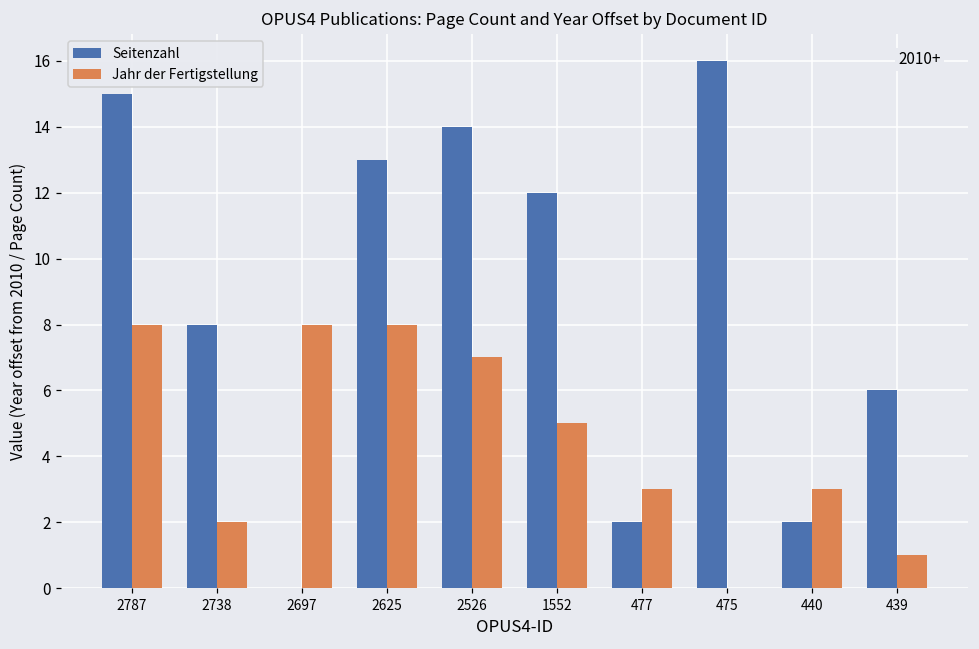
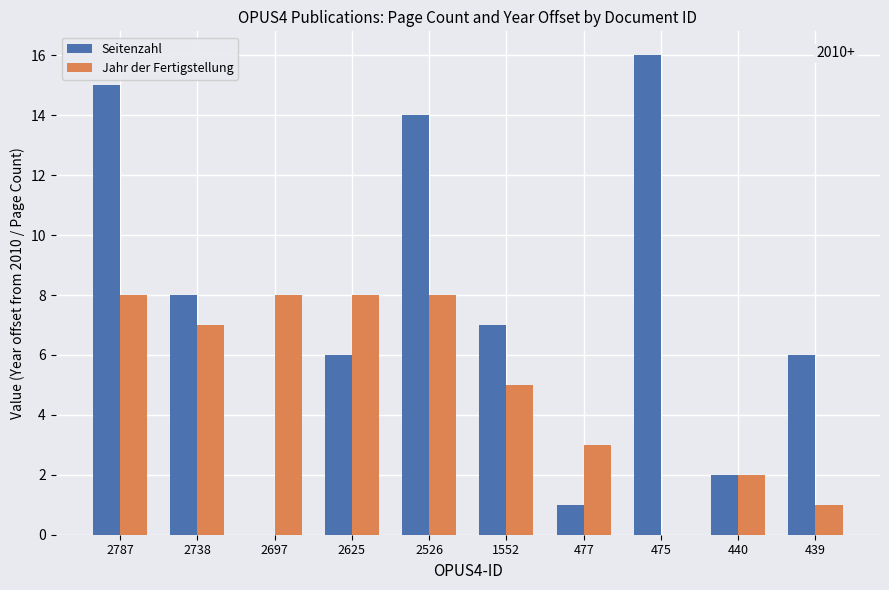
Jahr der Fertigstellung, 2738: 2.0 -> 7.0
Seitenzahl, 2625: 13 -> 6
Jahr der Fertigstellung, 2526: 7.0 -> 8.0
Seitenzahl, 1552: 12 -> 7
Seitenzahl, 477: 2 -> 1
Jahr der Fertigstellung, 440: 3.0 -> 2.0
